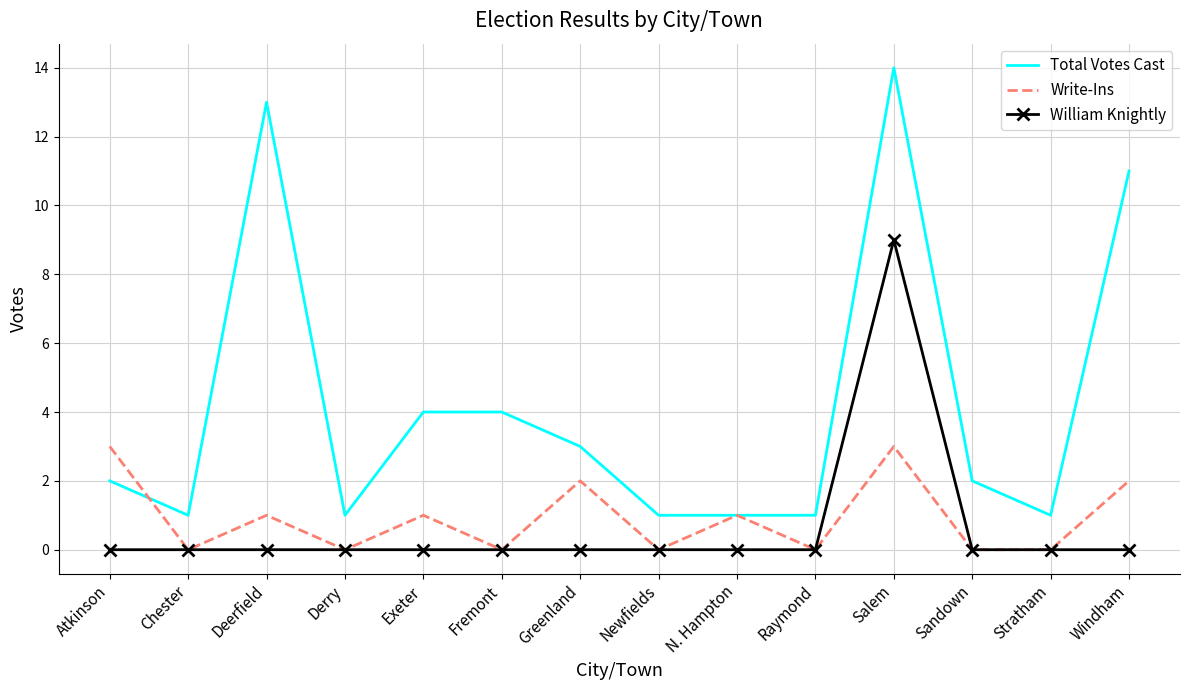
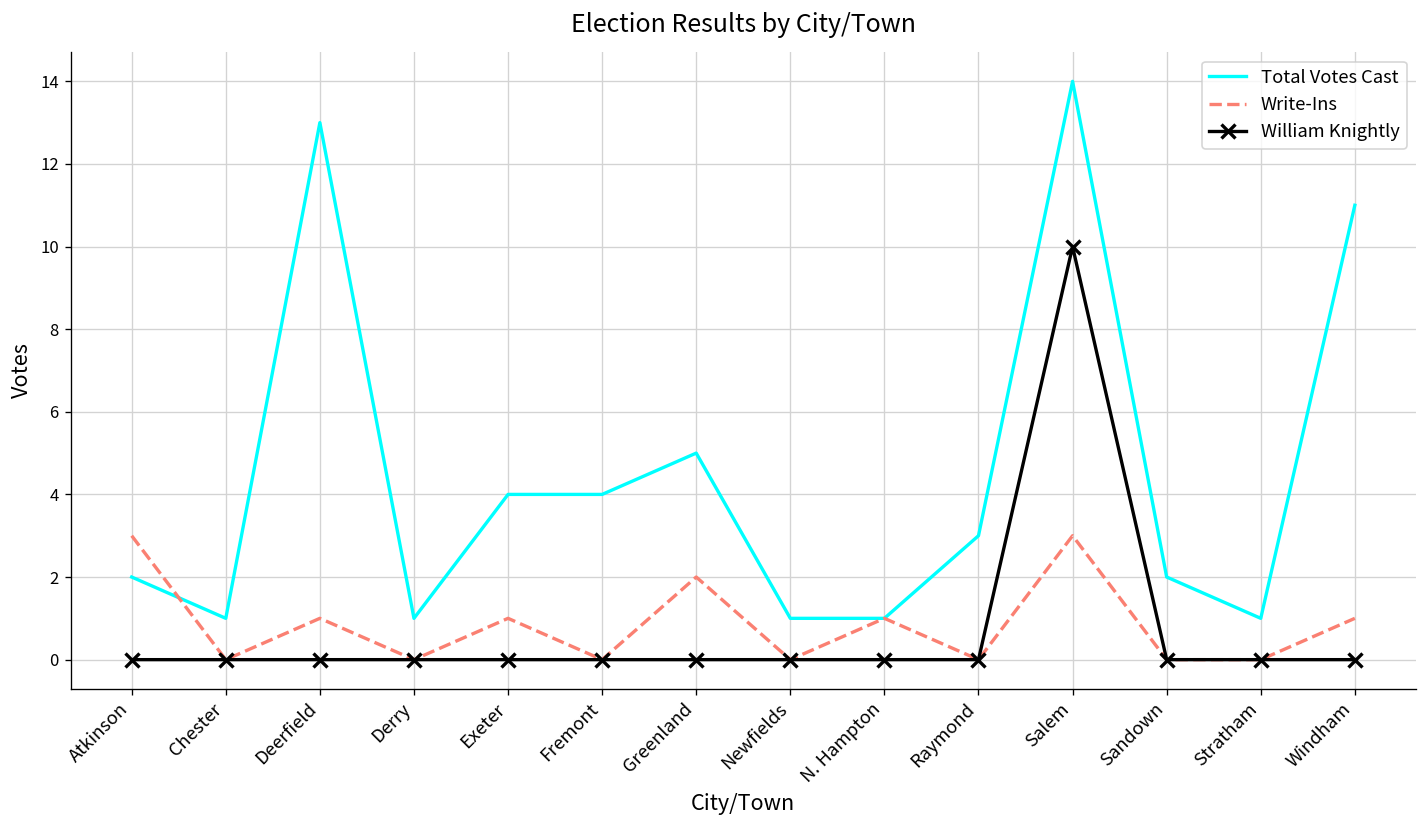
Total Votes Cast, Greenland: 3 -> 5
Total Votes Cast, Raymond: 1 -> 3
William Knightly, Salem: 9 -> 10
Write-Ins, Windham: 2 -> 1
